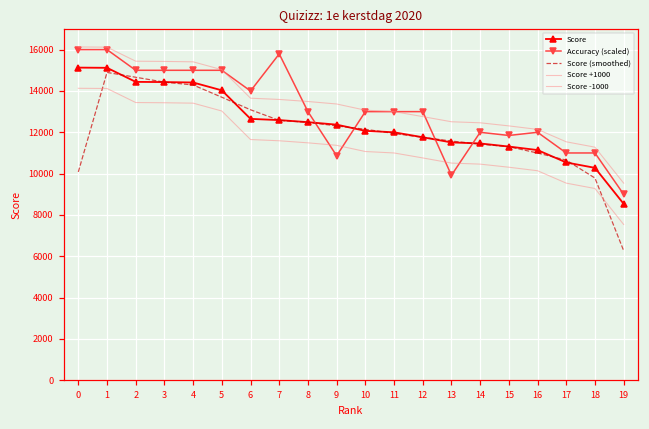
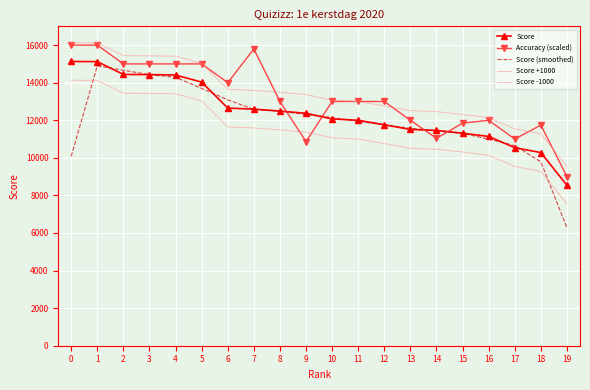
Accuracy (scaled), 13: 9900 -> 12000
Accuracy (scaled), 14: 12000 -> 11000
Accuracy (scaled), 18: 11000 -> 11700
